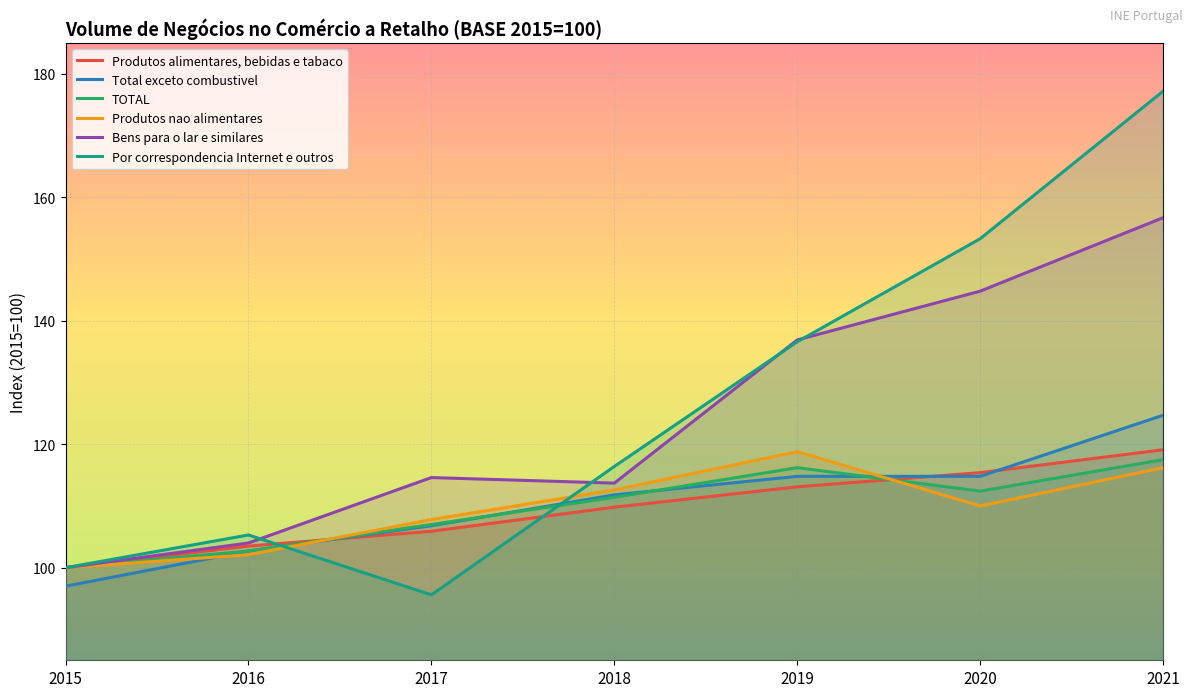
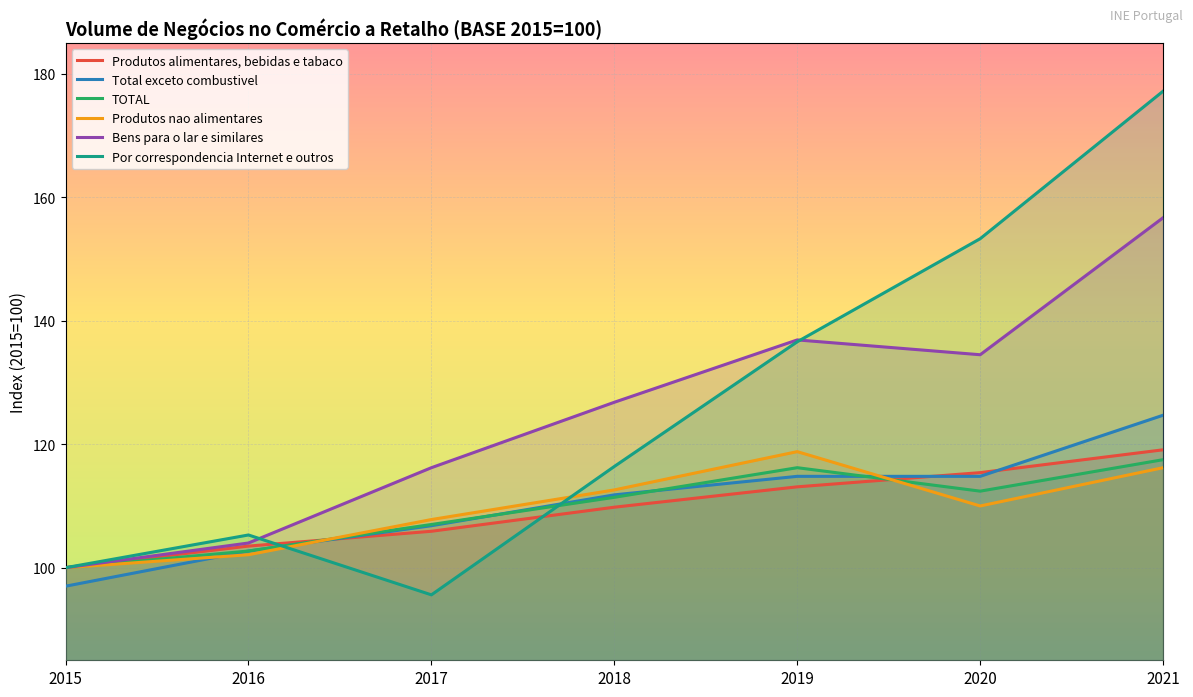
Bens para o lar e similares, 2017: 115 -> 116
Bens para o lar e similares, 2018: 114 -> 127
Bens para o lar e similares, 2020: 145 -> 135
